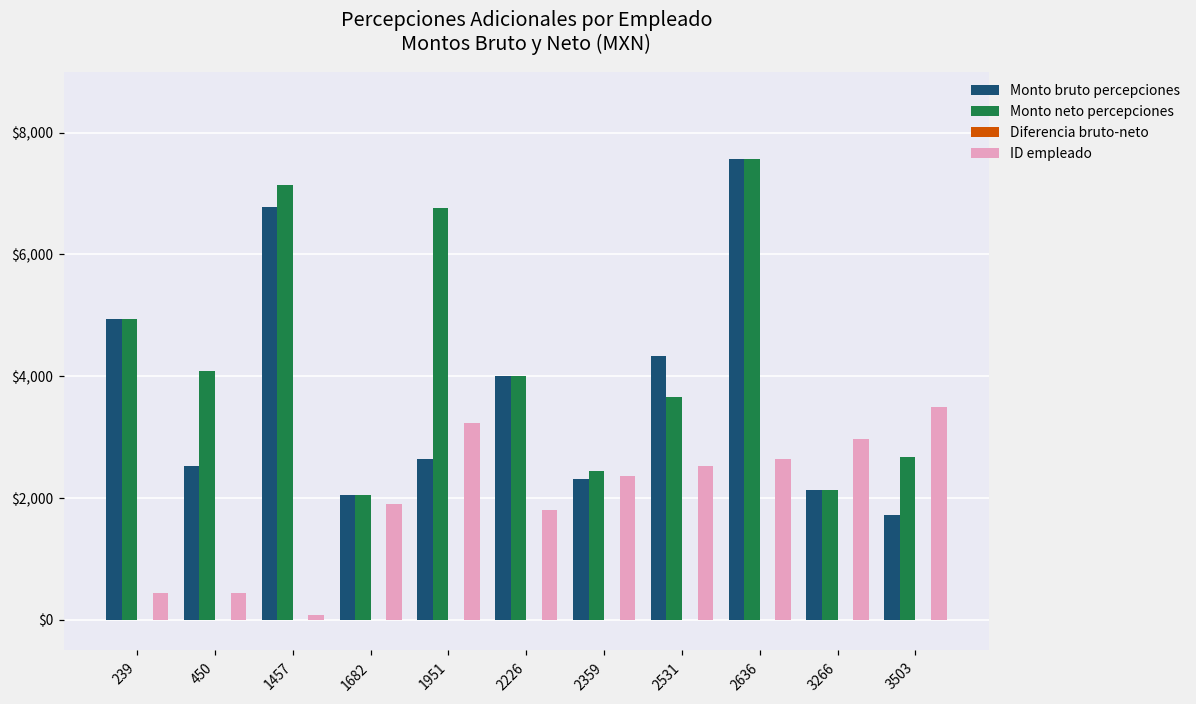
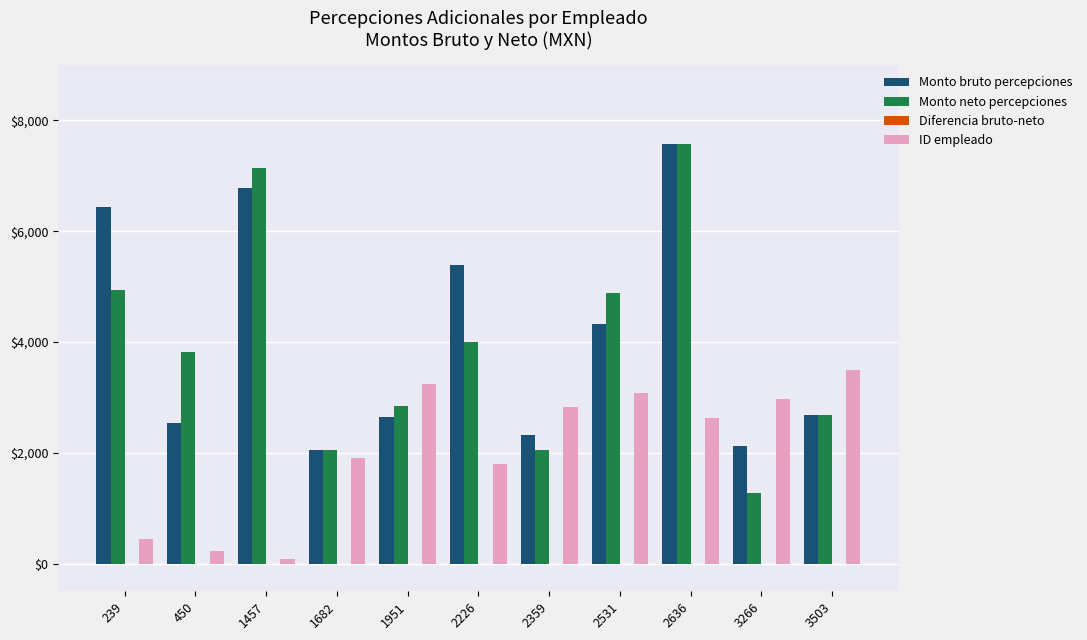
Monto bruto percepciones, 239: $4,900 -> $6,400
Monto neto percepciones, 450: $4,100 -> $3,800
ID empleado, 450: $500 -> $200
Monto neto percepciones, 1951: $6,800 -> $2,800
Monto bruto percepciones, 2226: $4,000 -> $5,400
Monto neto percepciones, 2359: $2,400 -> $2,100
ID empleado, 2359: $2,400 -> $2,800
Monto neto percepciones, 2531: $3,700 -> $4,900
ID empleado, 2531: $2,500 -> $3,100
Monto neto percepciones, 3266: $2,100 -> $1,300
Monto bruto percepciones, 3503: $1,700 -> $2,700
